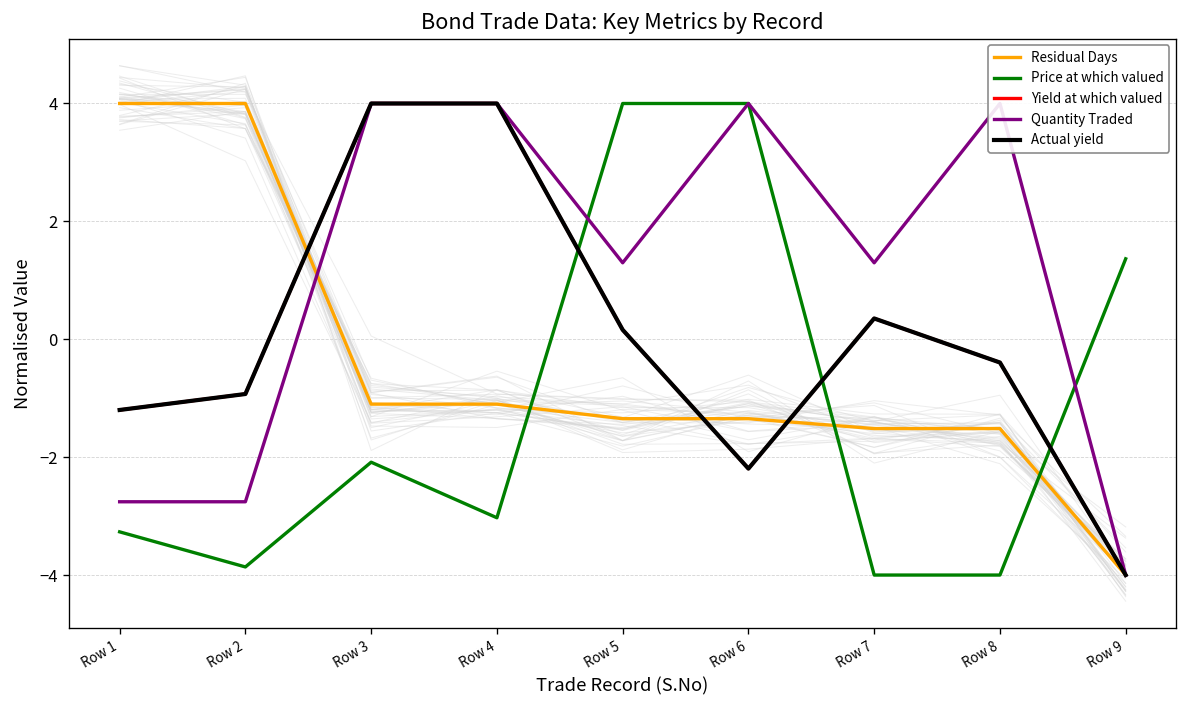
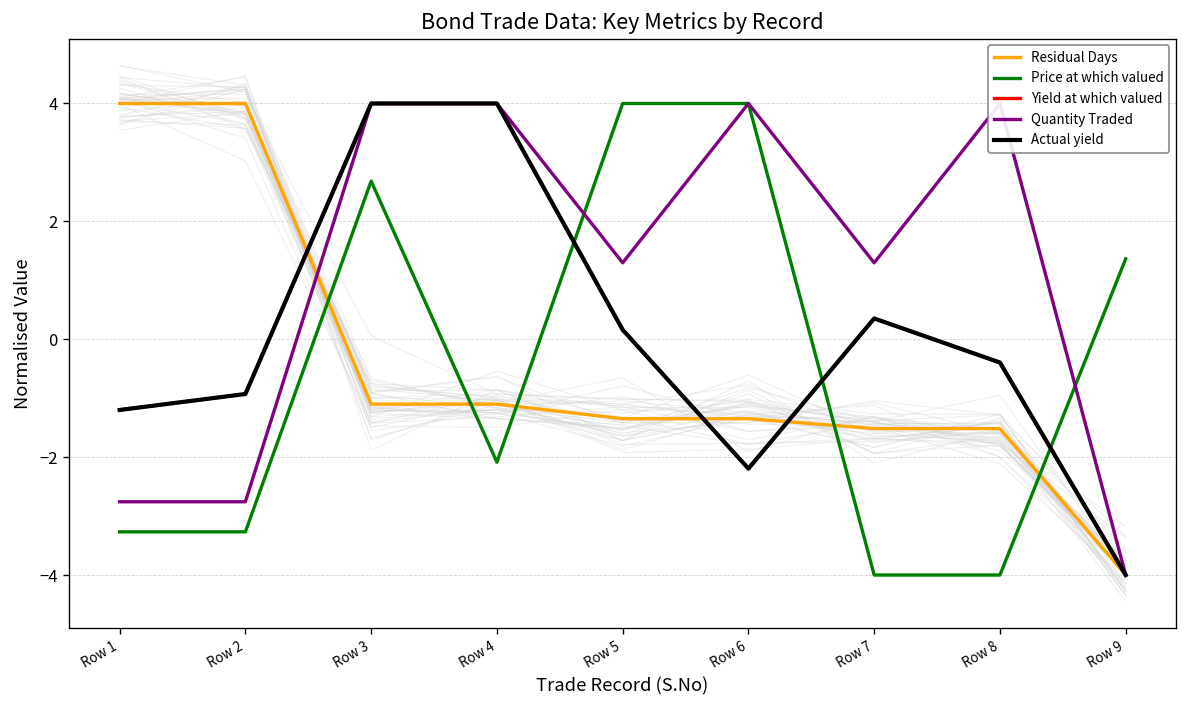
Price at which valued, Row 2: -3.9 -> -3.3
Price at which valued, Row 3: -2.1 -> 2.7
Price at which valued, Row 4: -3.0 -> -2.1
